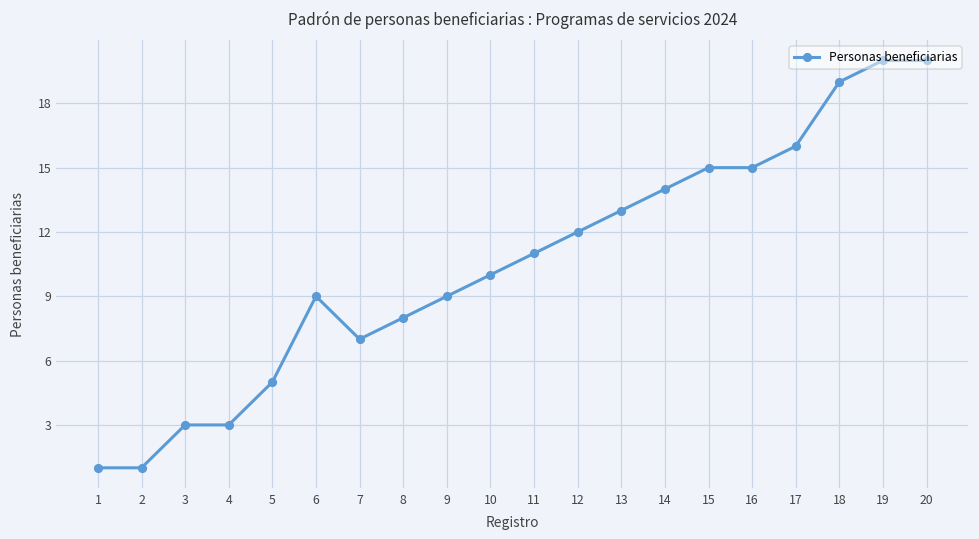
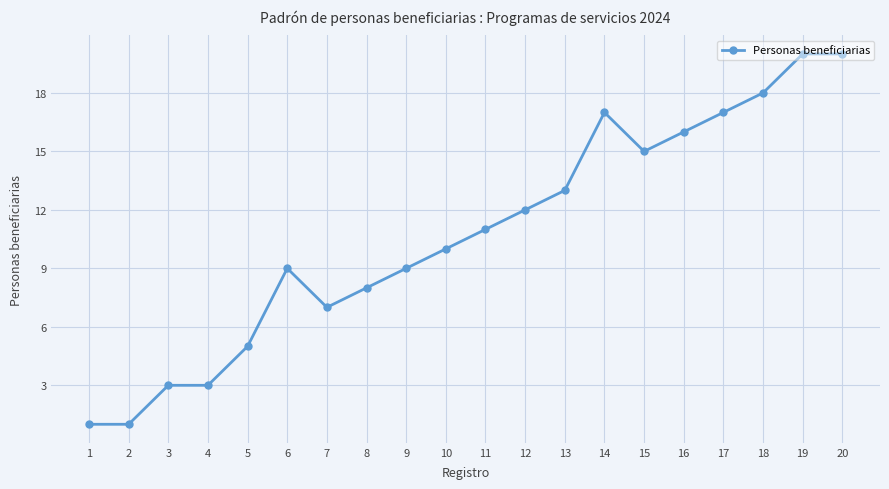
14: 14 -> 17
16: 15 -> 16
17: 16 -> 17
18: 19 -> 18
